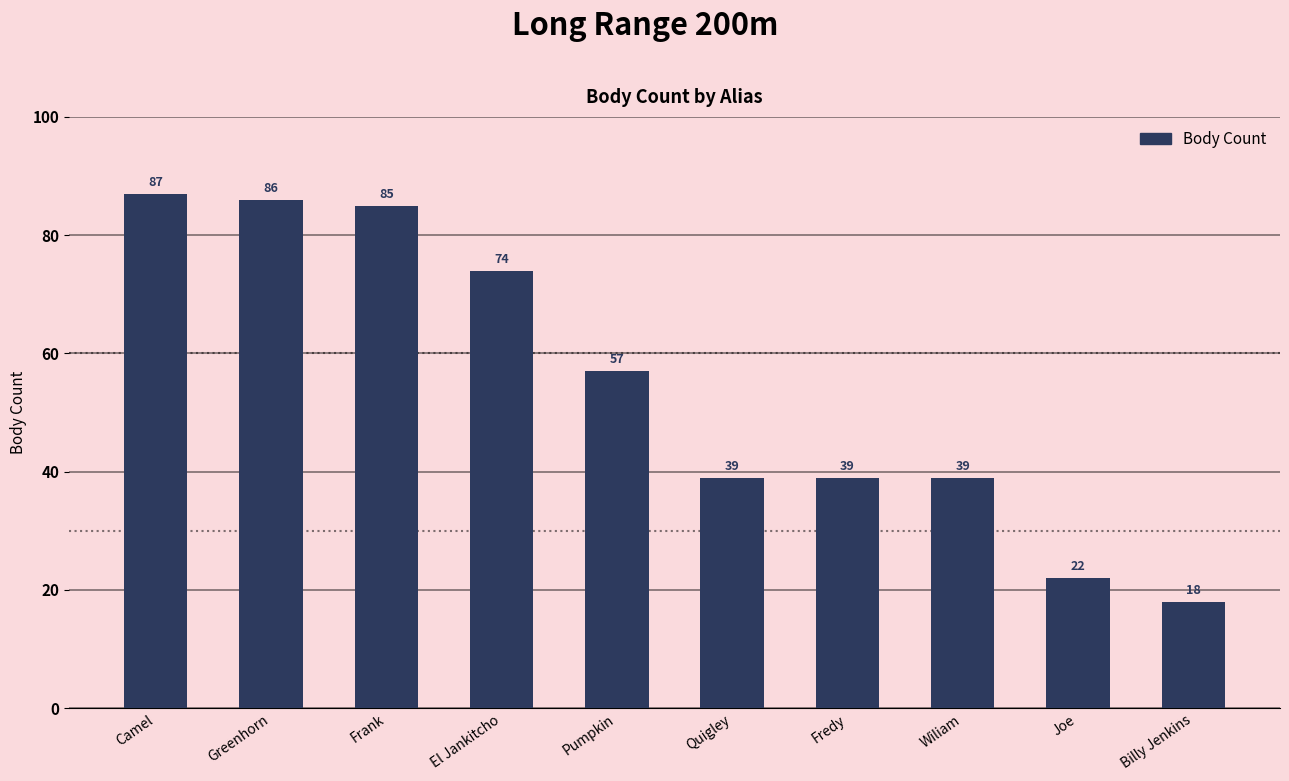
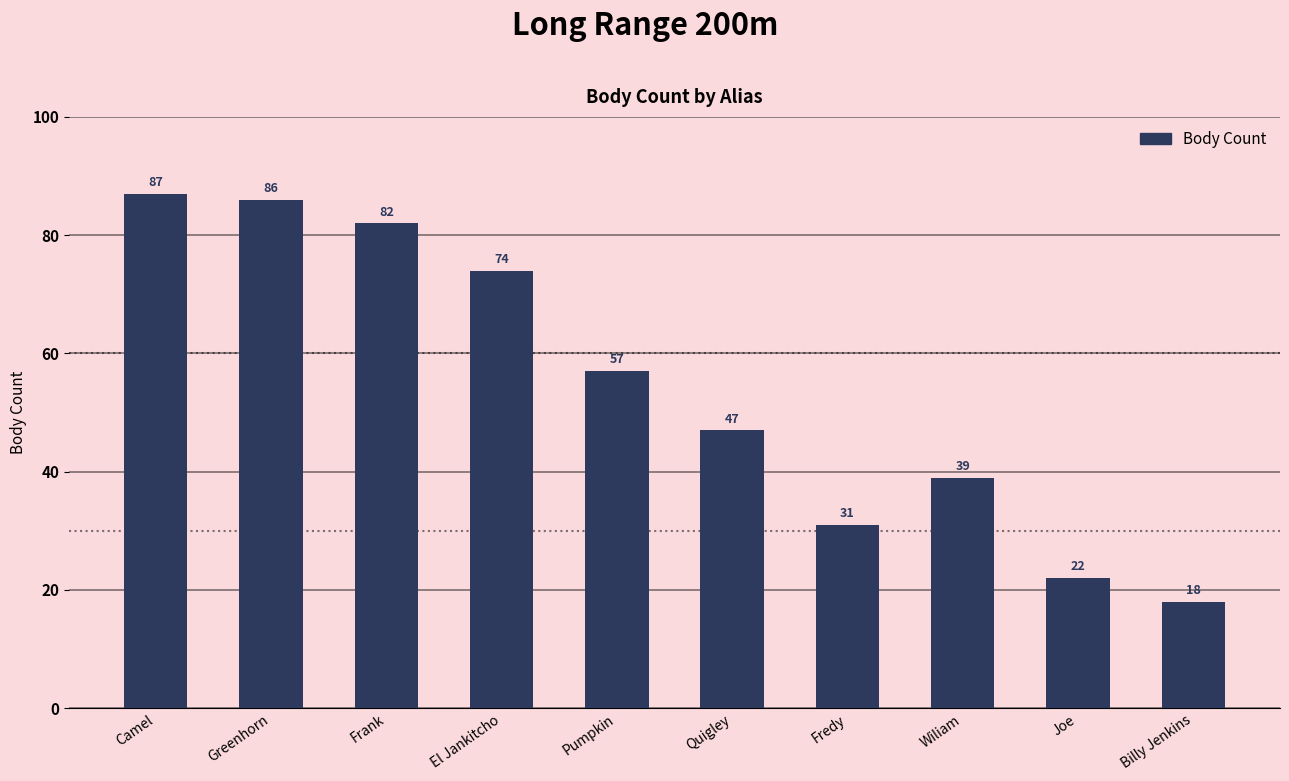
Frank: 85 -> 82
Quigley: 39 -> 47
Fredy: 39 -> 31
